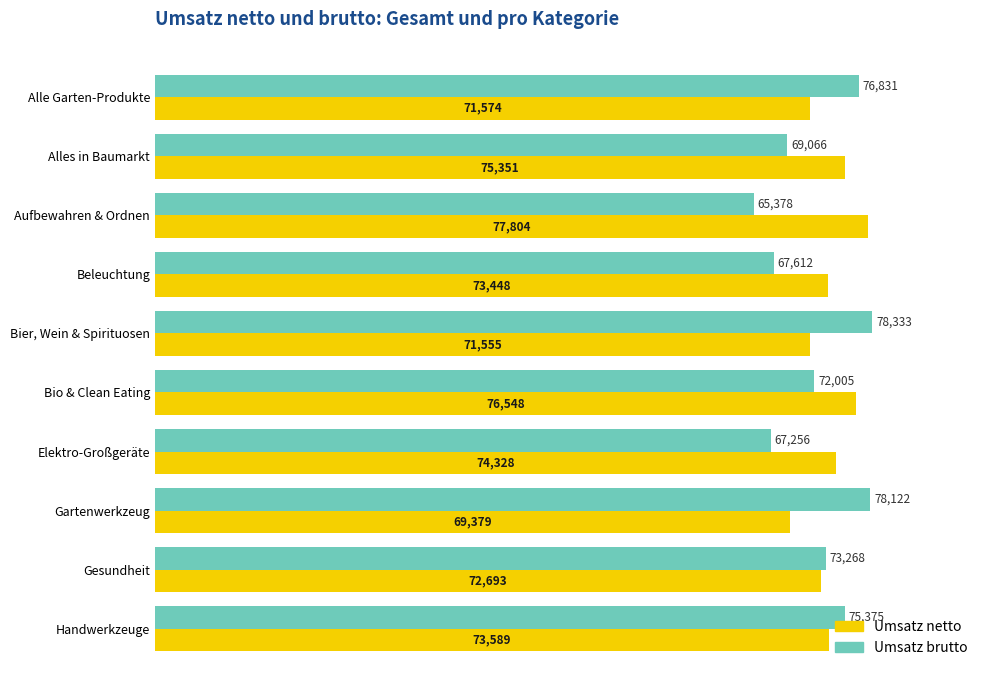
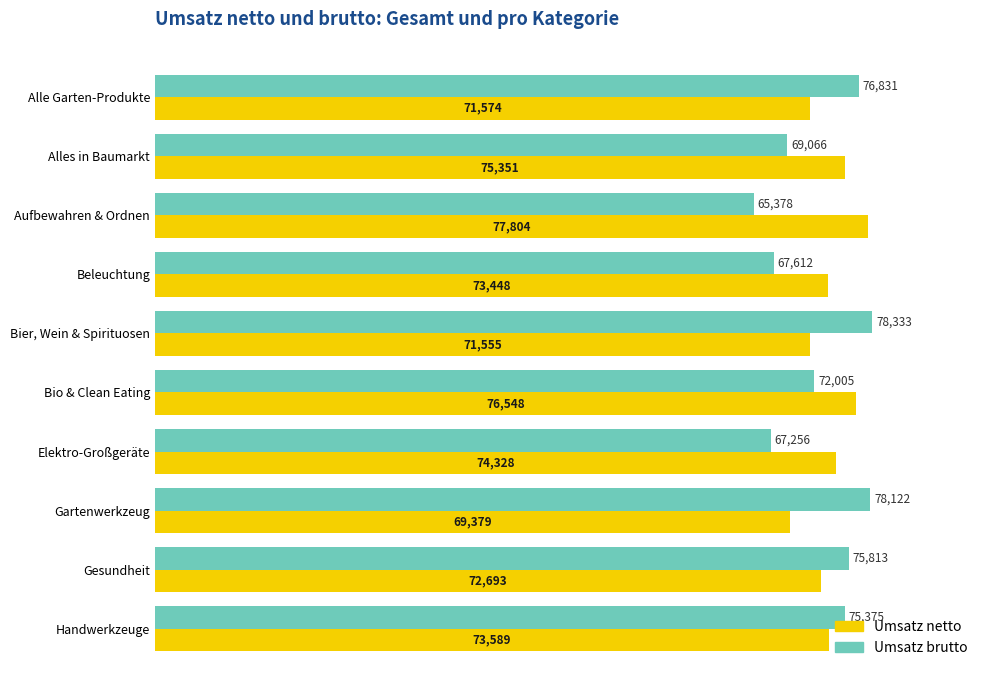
Umsatz brutto, Gesundheit: 73,268 -> 75,813
